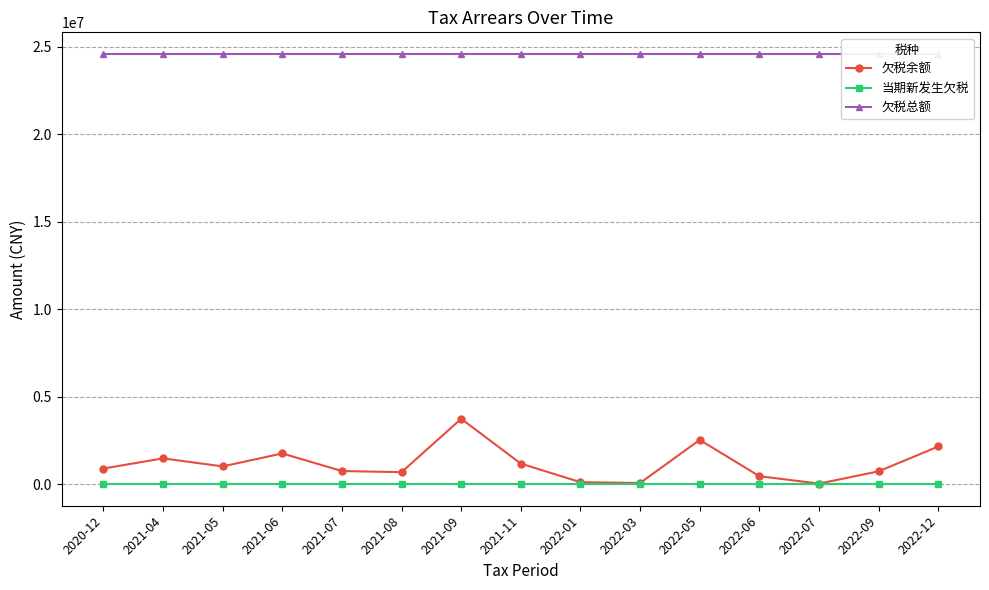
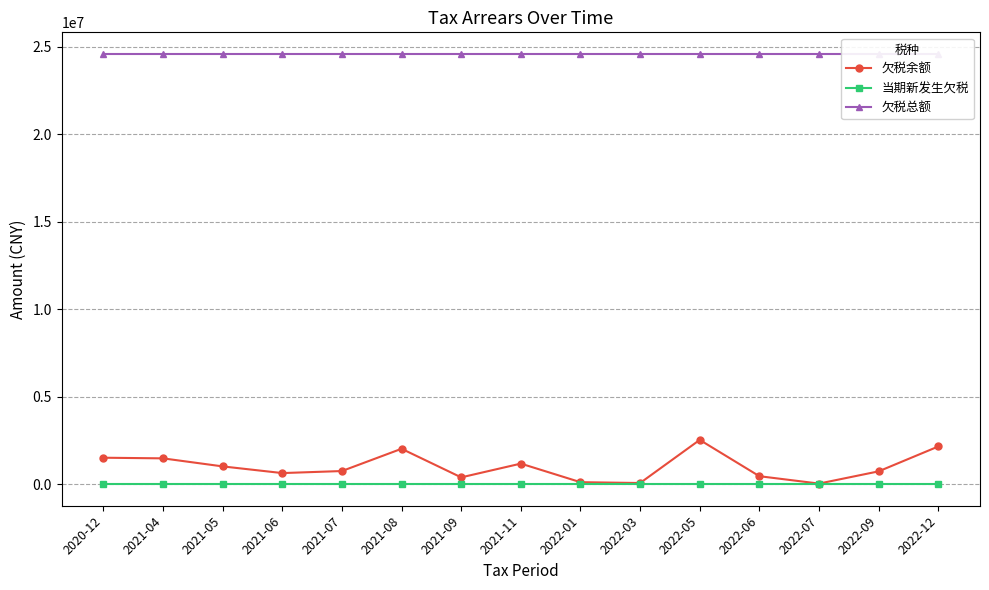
欠税余额, 2020-12: 900000 -> 1500000
欠税余额, 2021-06: 1800000 -> 600000
欠税余额, 2021-08: 700000 -> 2000000
欠税余额, 2021-09: 3700000 -> 400000
